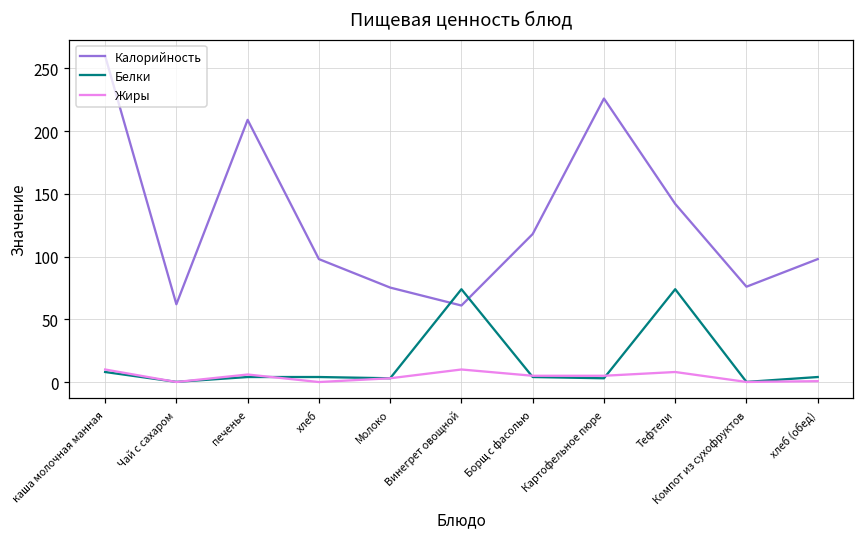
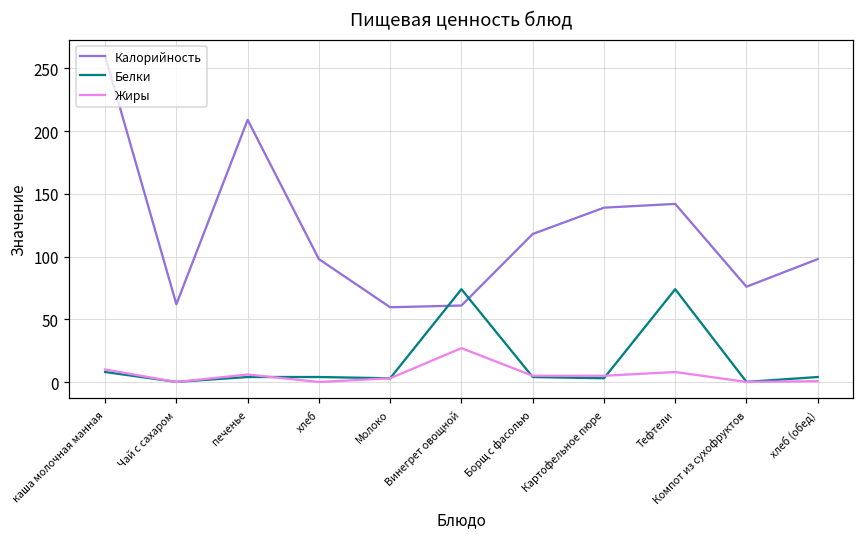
Калорийность, Молоко: 75 -> 60
Жиры, Винегрет овощной: 10 -> 27
Калорийность, Картофельное пюре: 226 -> 139
